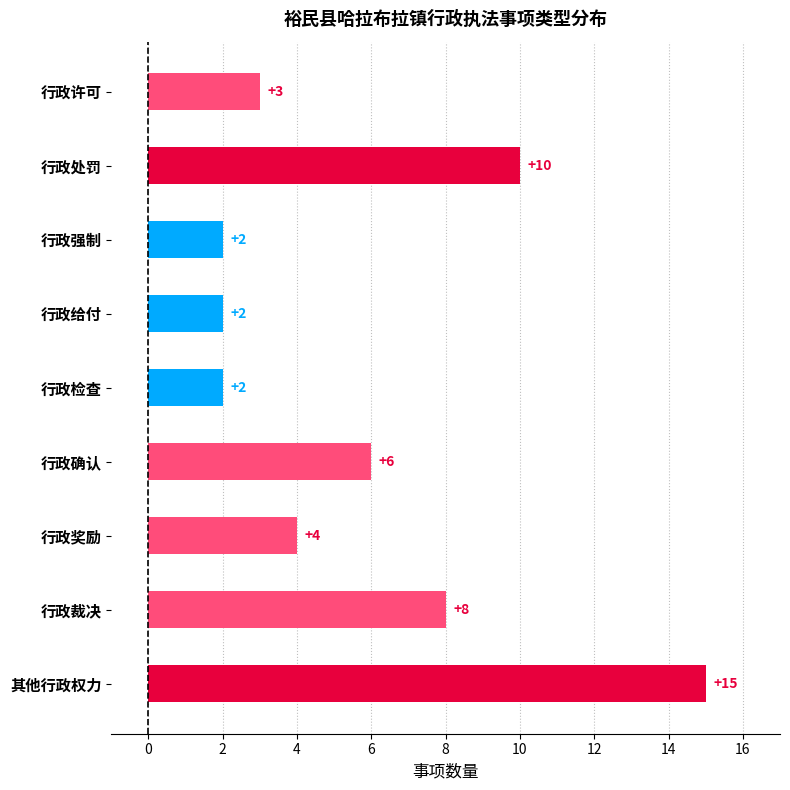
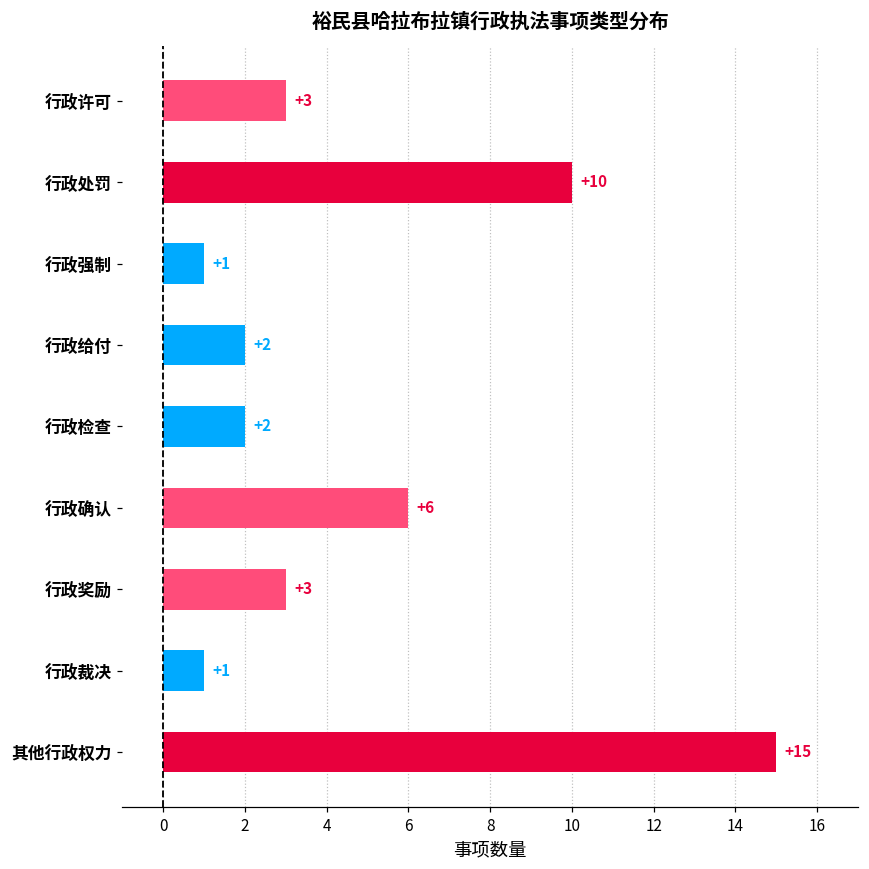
行政强制: +2 -> +1
行政奖励: +4 -> +3
行政裁决: +8 -> +1
